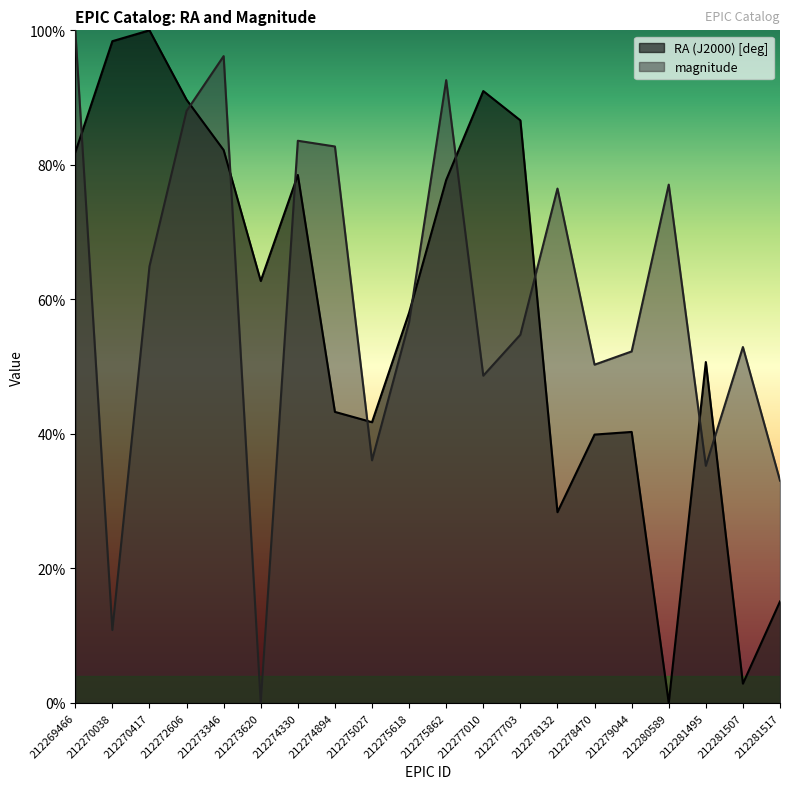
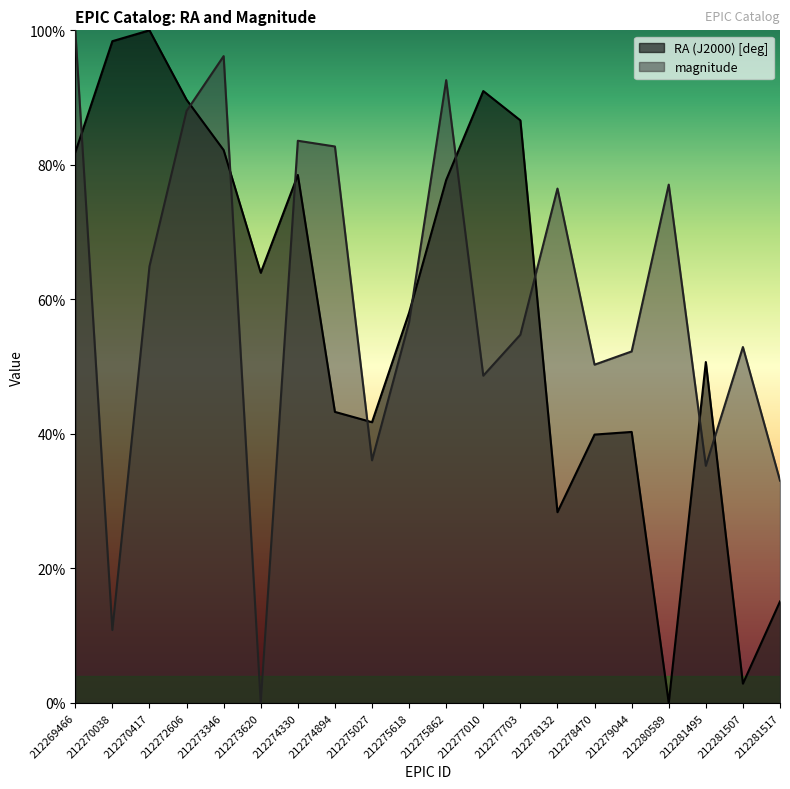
RA (J2000) [deg], 212273620: 63% -> 64%
